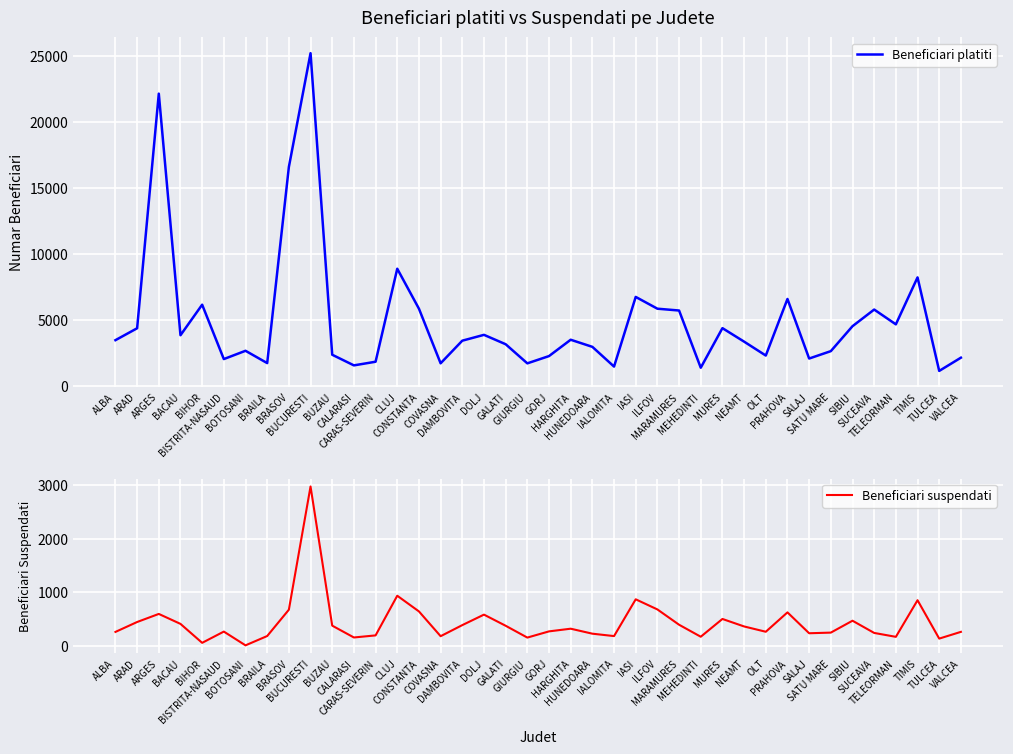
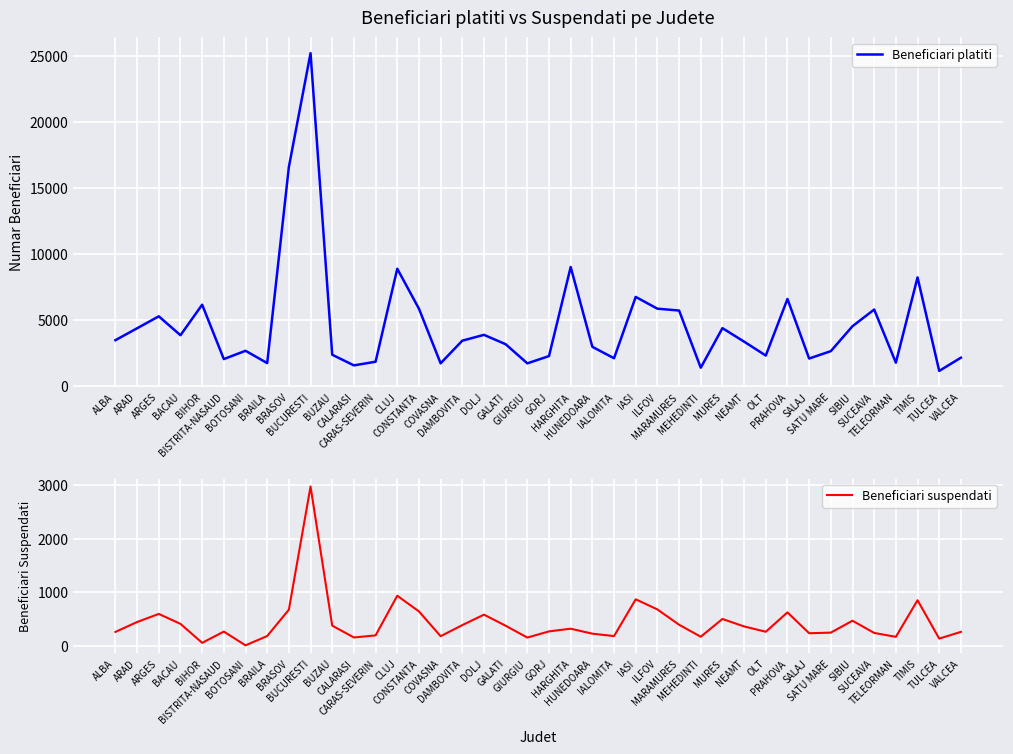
Beneficiari platiti vs Suspendati pe Judete, ARGES: 22100 -> 5300
Beneficiari platiti vs Suspendati pe Judete, HARGHITA: 3500 -> 9000
Beneficiari platiti vs Suspendati pe Judete, IALOMITA: 1500 -> 2100
Beneficiari platiti vs Suspendati pe Judete, TELEORMAN: 4700 -> 1800
